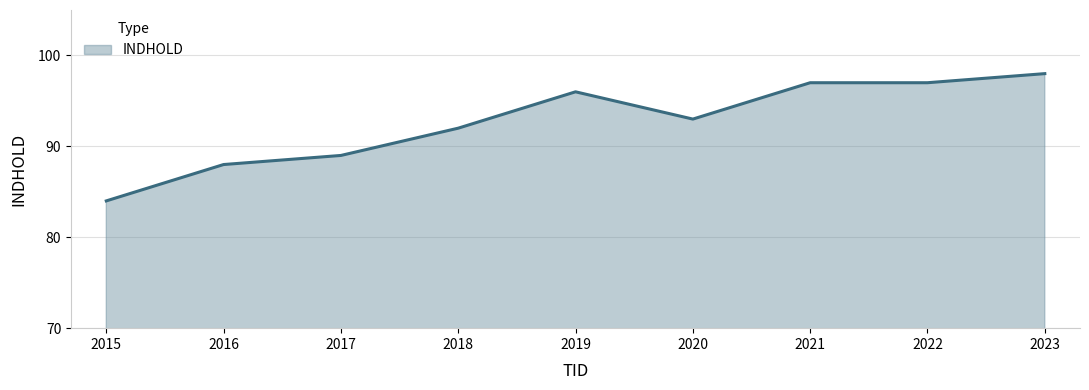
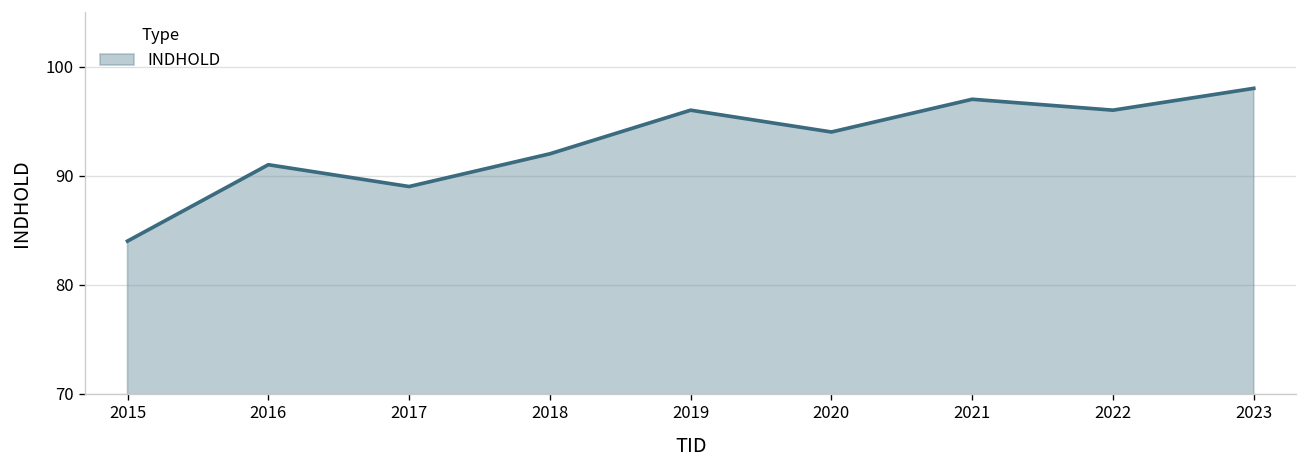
2016: 88 -> 91
2020: 93 -> 94
2022: 97 -> 96
